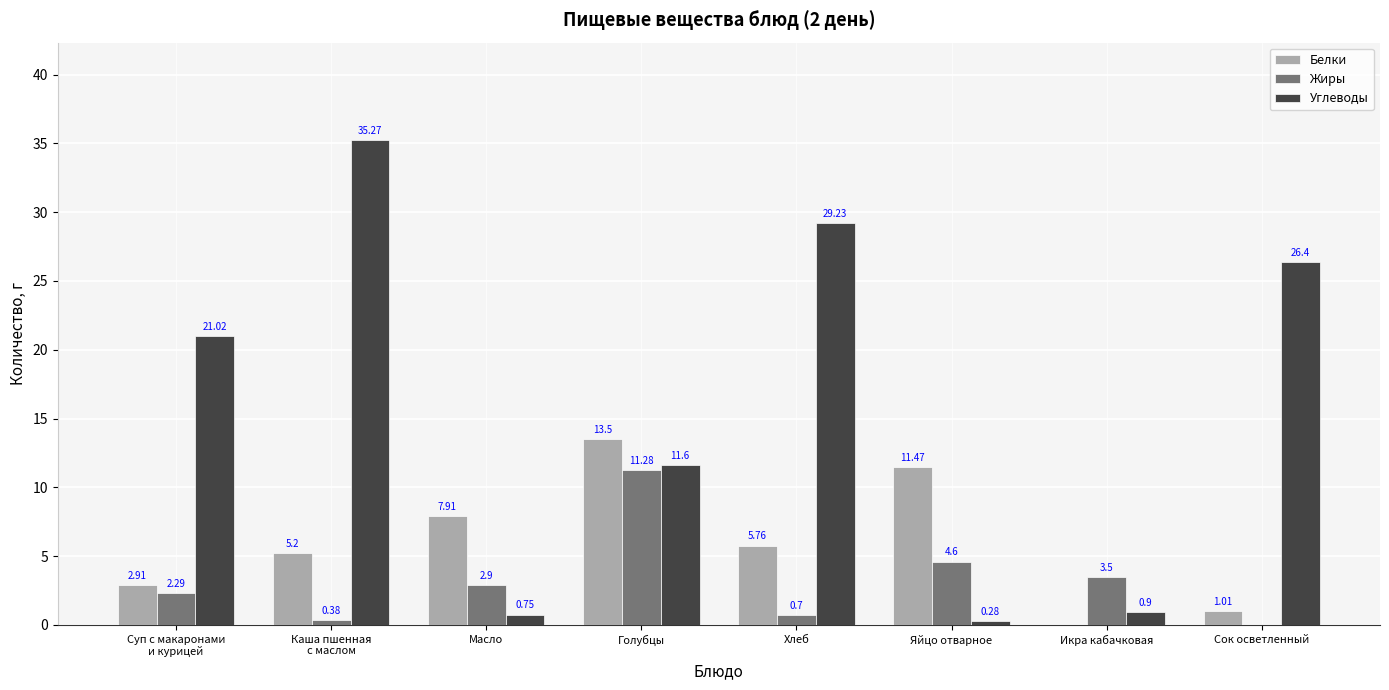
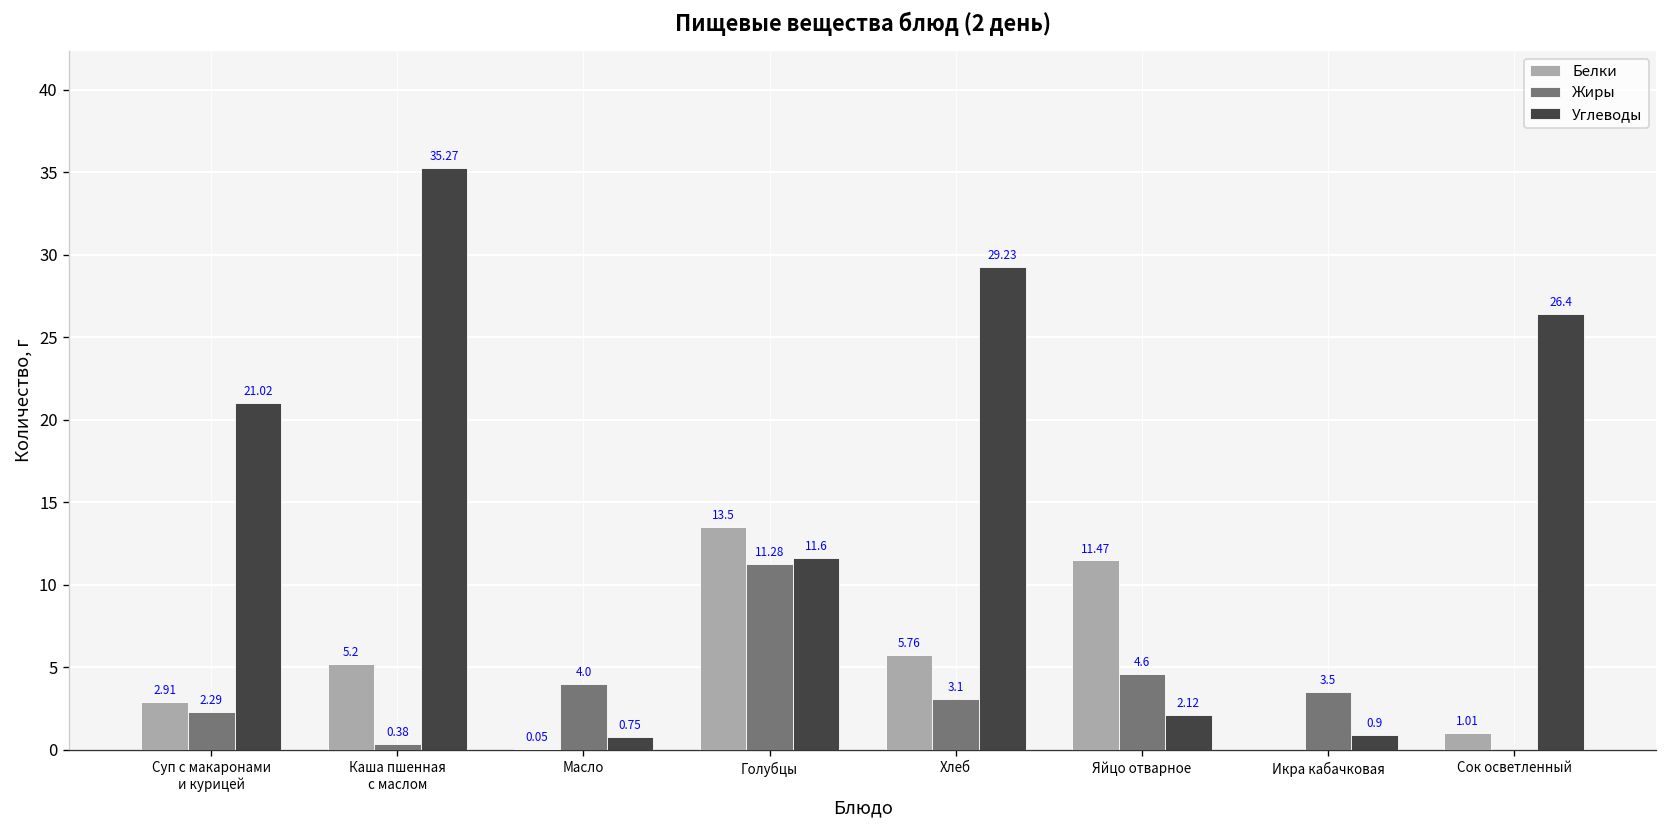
Белки, Масло: 7.91 -> 0.05
Жиры, Масло: 2.9 -> 4.0
Жиры, Хлеб: 0.7 -> 3.1
Углеводы, Яйцо отварное: 0.28 -> 2.12
